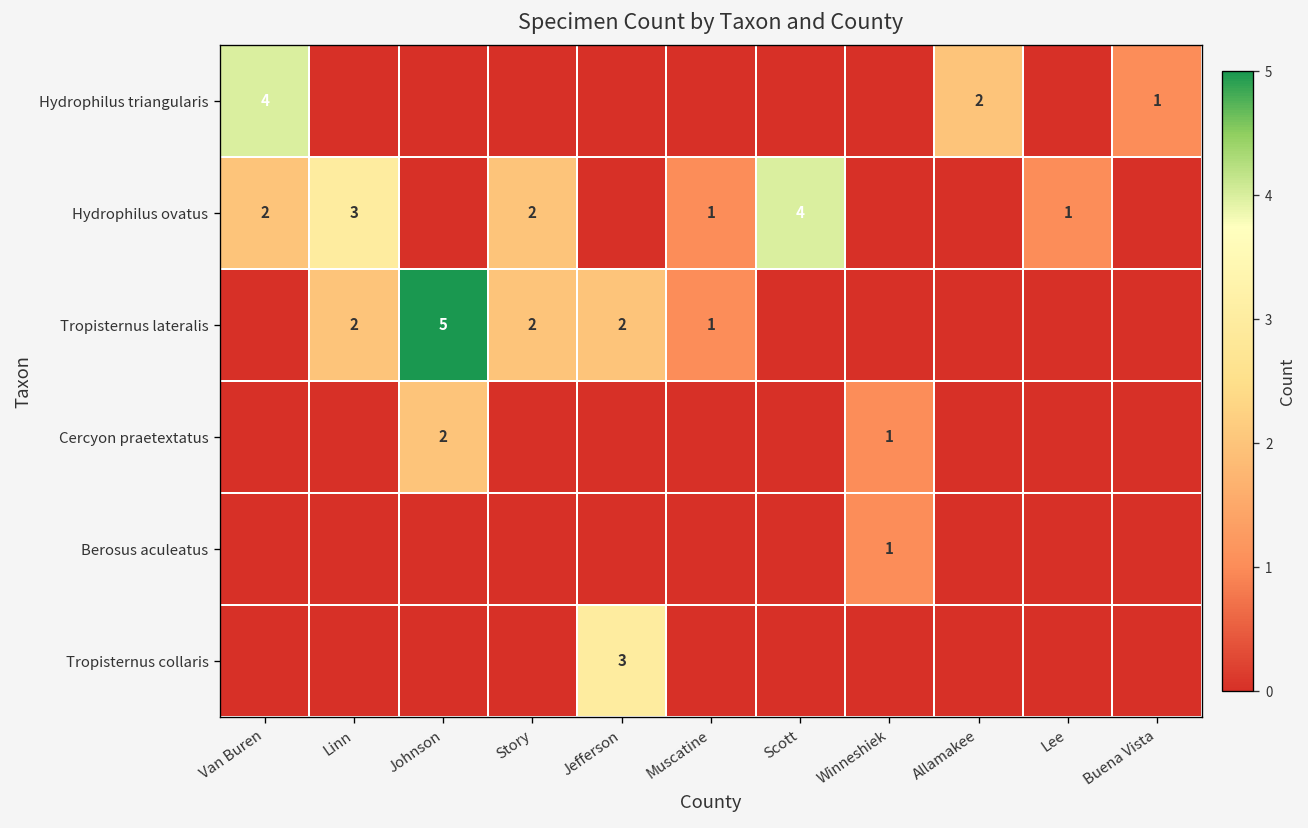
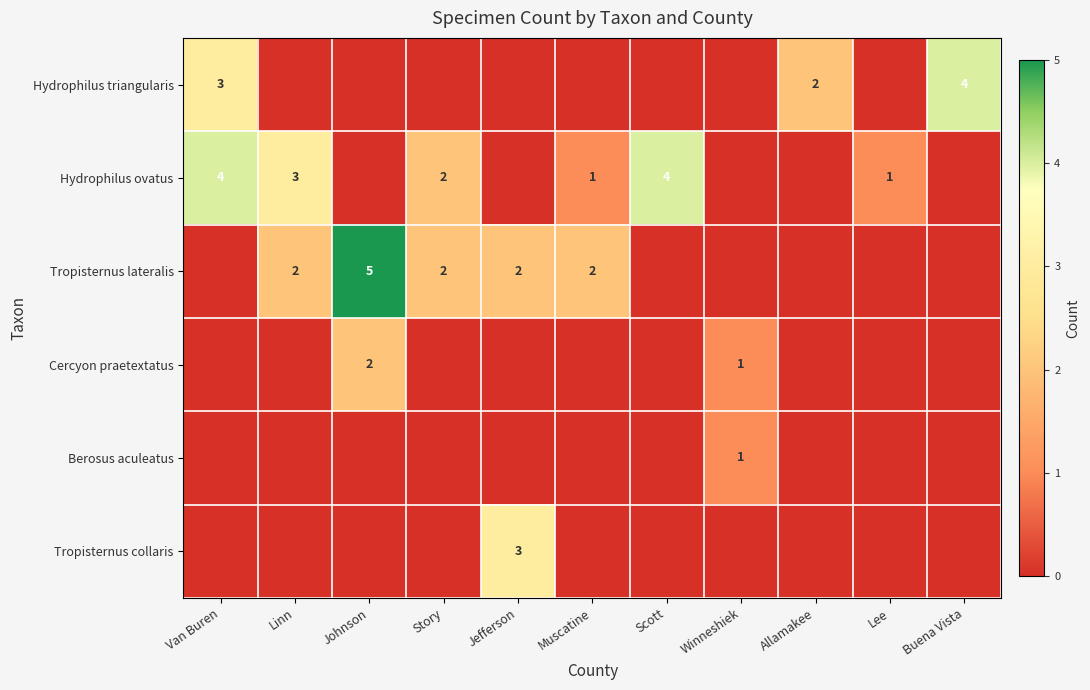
Hydrophilus triangularis, Van Buren: 4 -> 3
Hydrophilus triangularis, Buena Vista: 1 -> 4
Hydrophilus ovatus, Van Buren: 2 -> 4
Tropisternus lateralis, Muscatine: 1 -> 2
